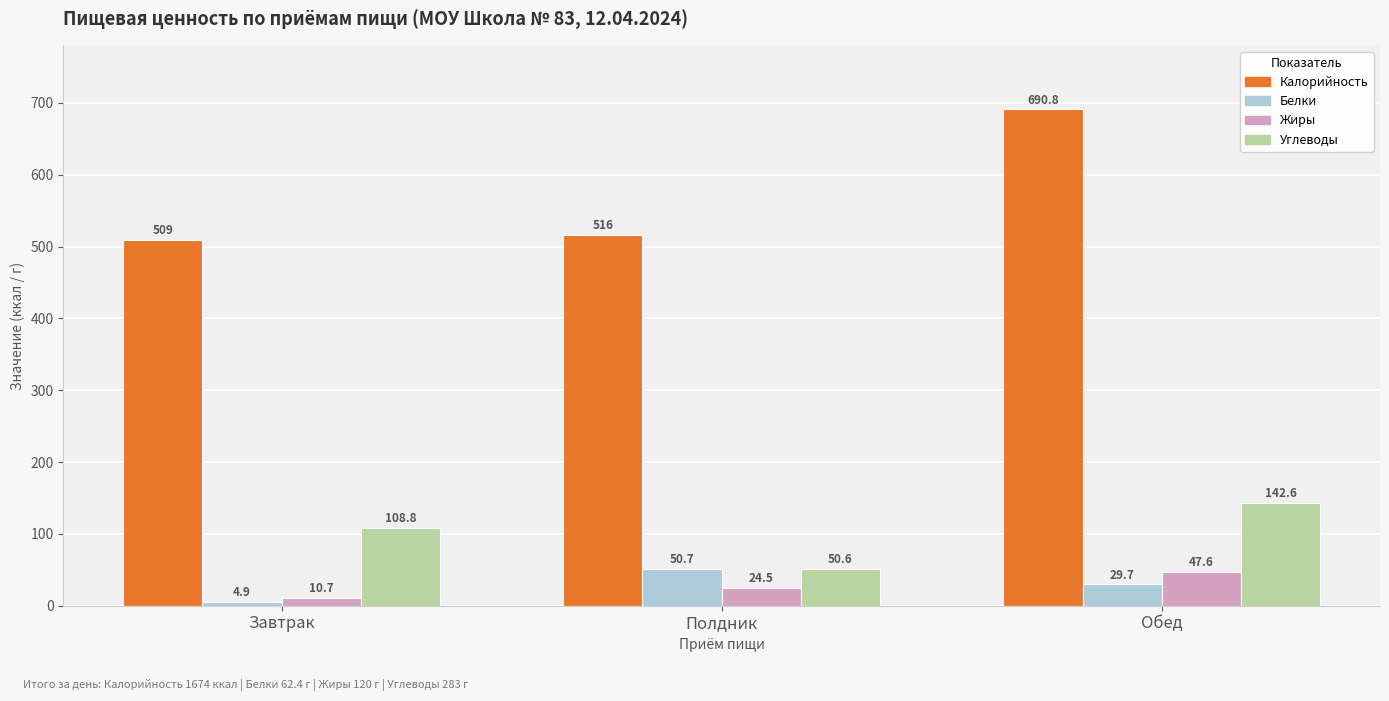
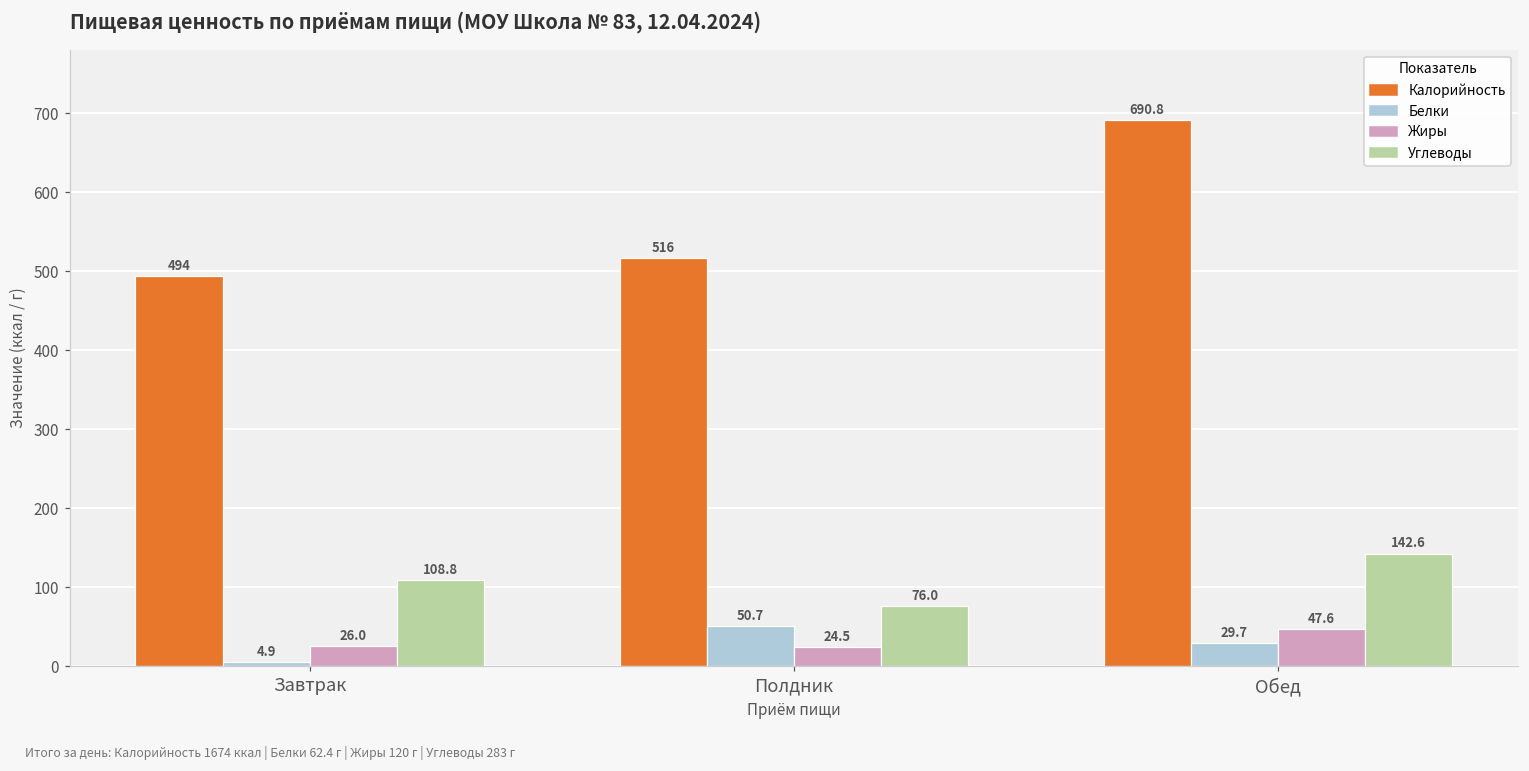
Калорийность, Завтрак: 509 -> 494
Жиры, Завтрак: 10.7 -> 26.0
Углеводы, Полдник: 50.6 -> 76.0
